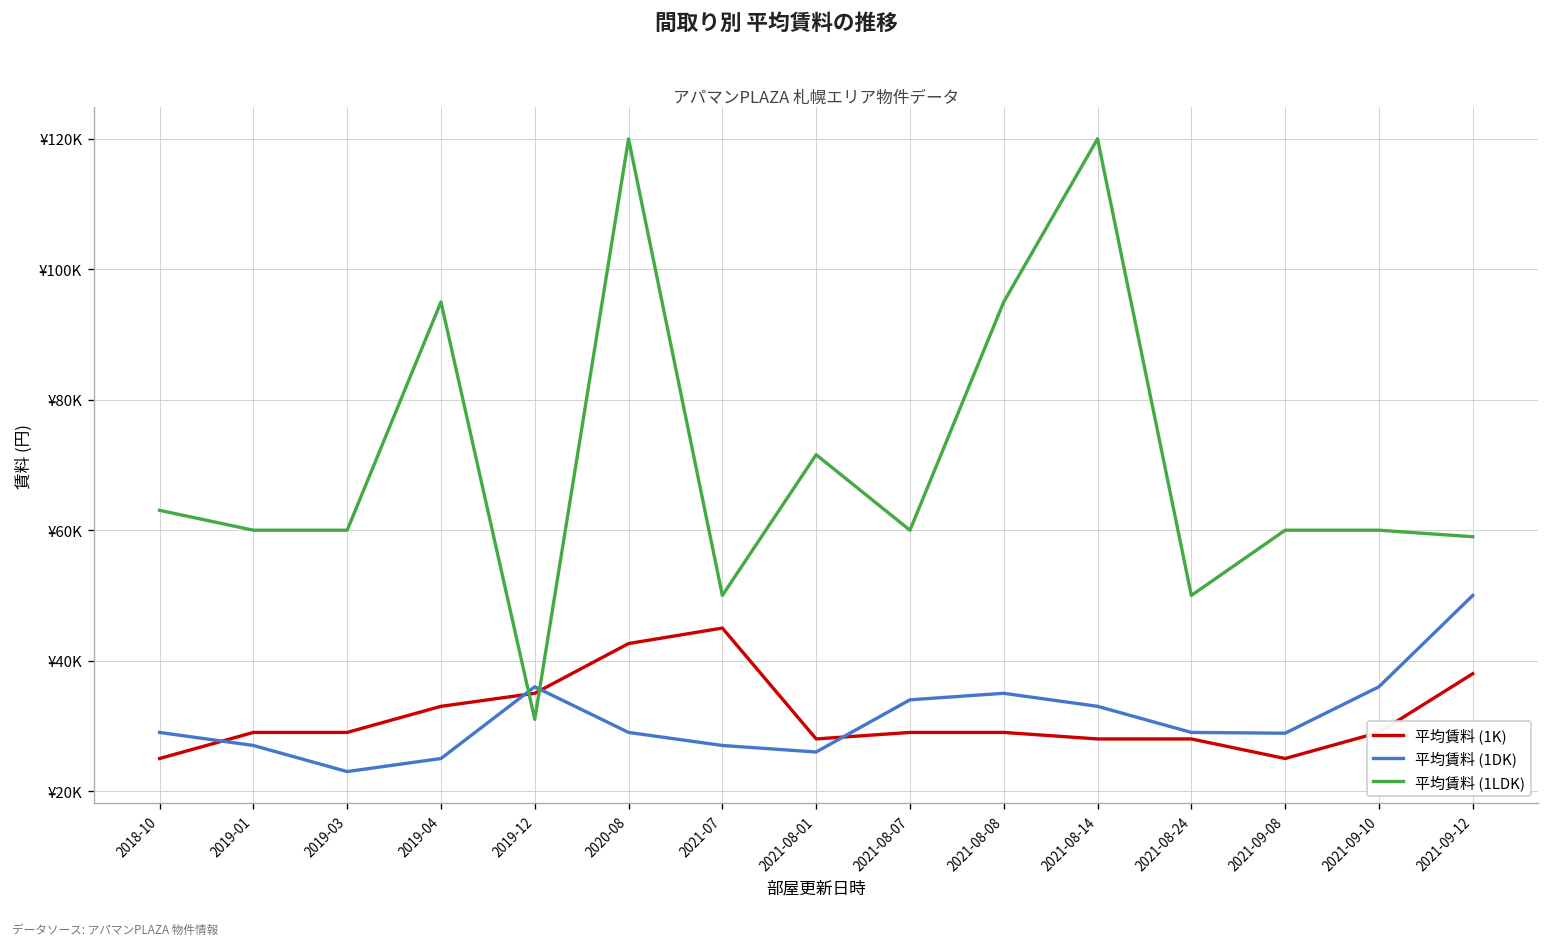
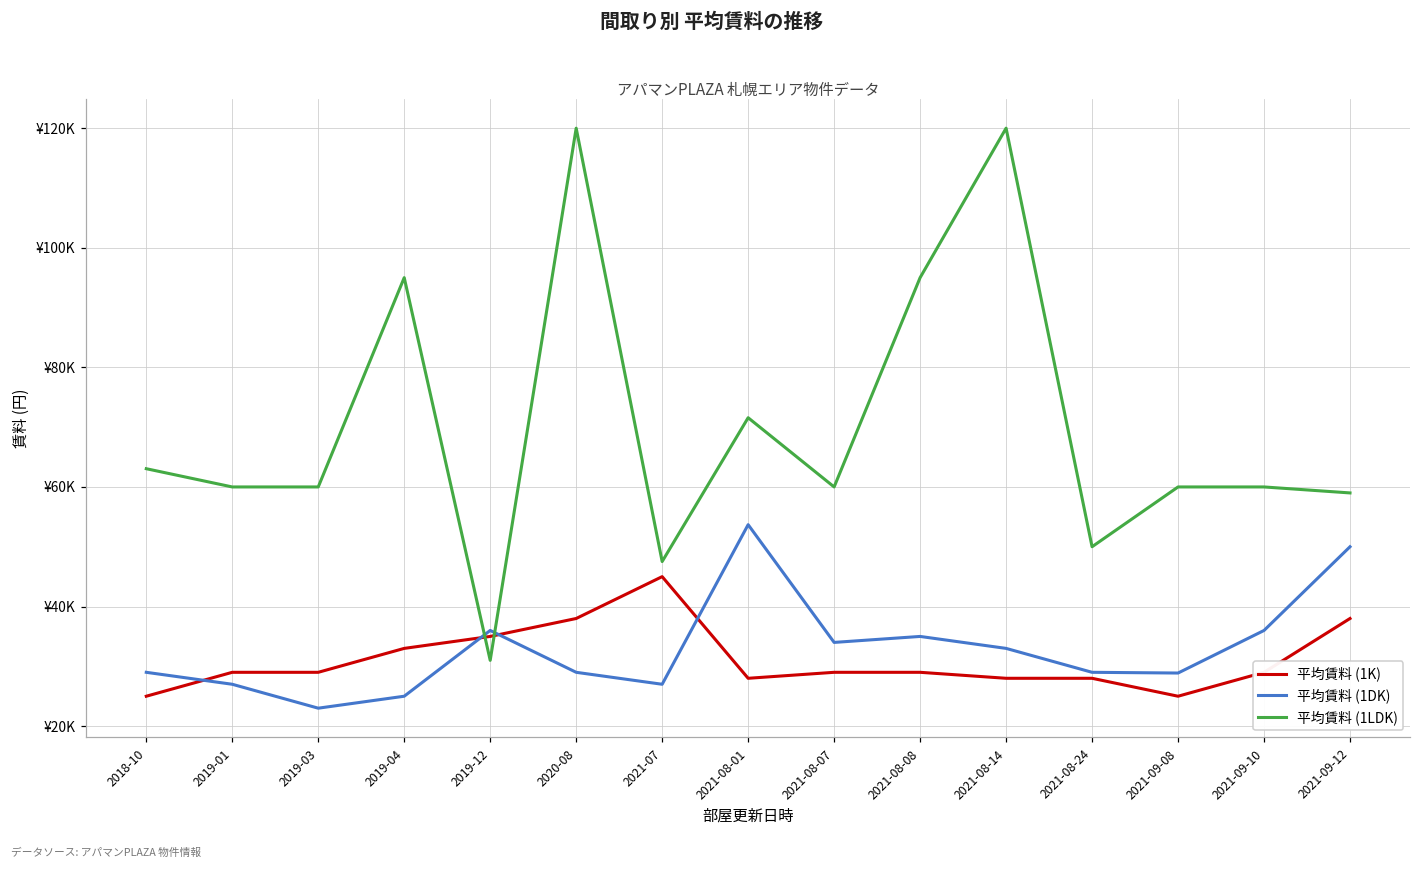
平均賃料 (1K), 2020-08: ¥43000 -> ¥38000
平均賃料 (1LDK), 2021-07: ¥50000 -> ¥48000
平均賃料 (1DK), 2021-08-01: ¥26000 -> ¥54000
